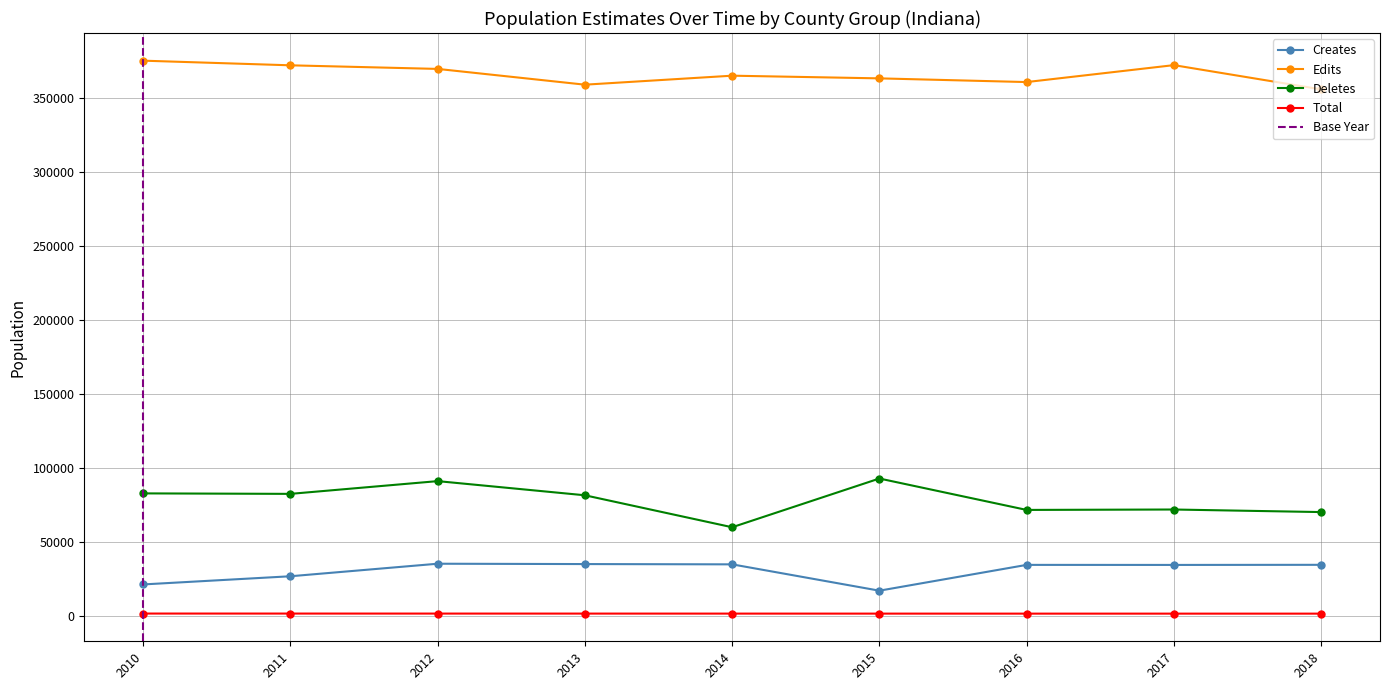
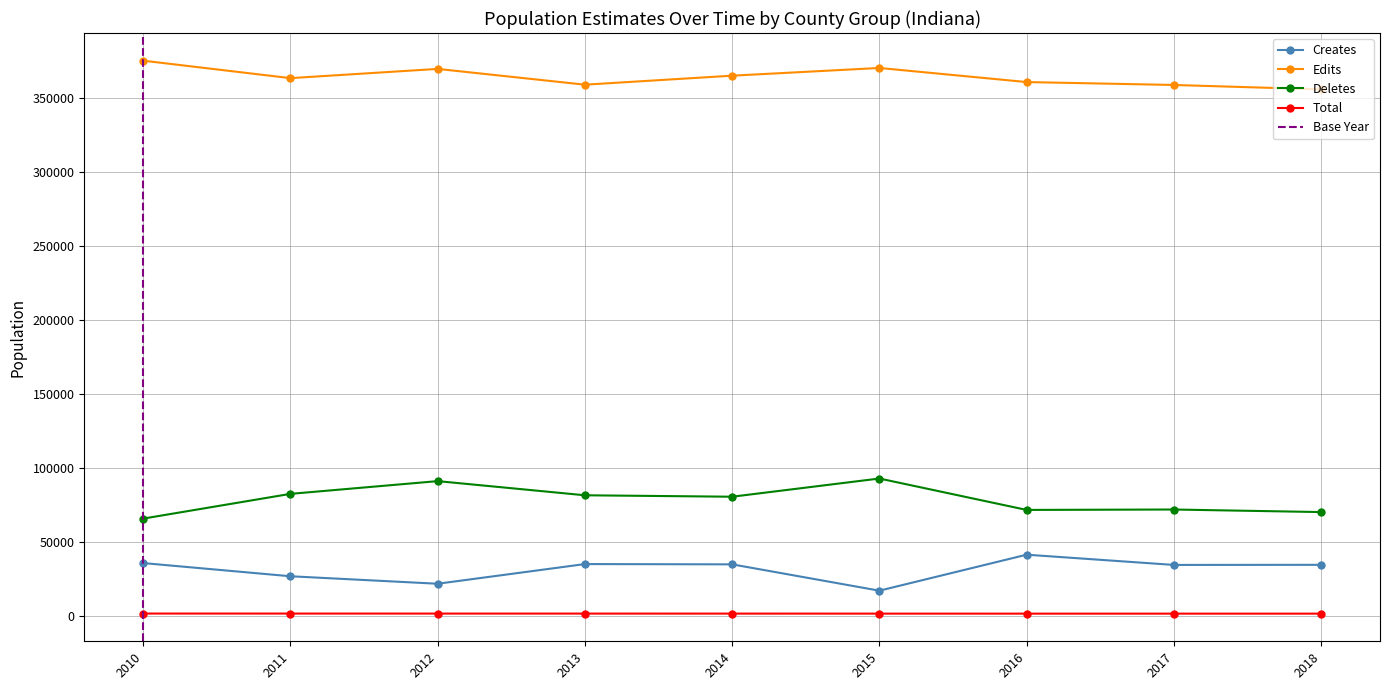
Creates, 2010: 21000 -> 36000
Deletes, 2010: 83000 -> 66000
Edits, 2011: 372000 -> 364000
Creates, 2012: 35000 -> 22000
Deletes, 2014: 60000 -> 80000
Edits, 2015: 363000 -> 370000
Creates, 2016: 34000 -> 41000
Edits, 2017: 372000 -> 359000
